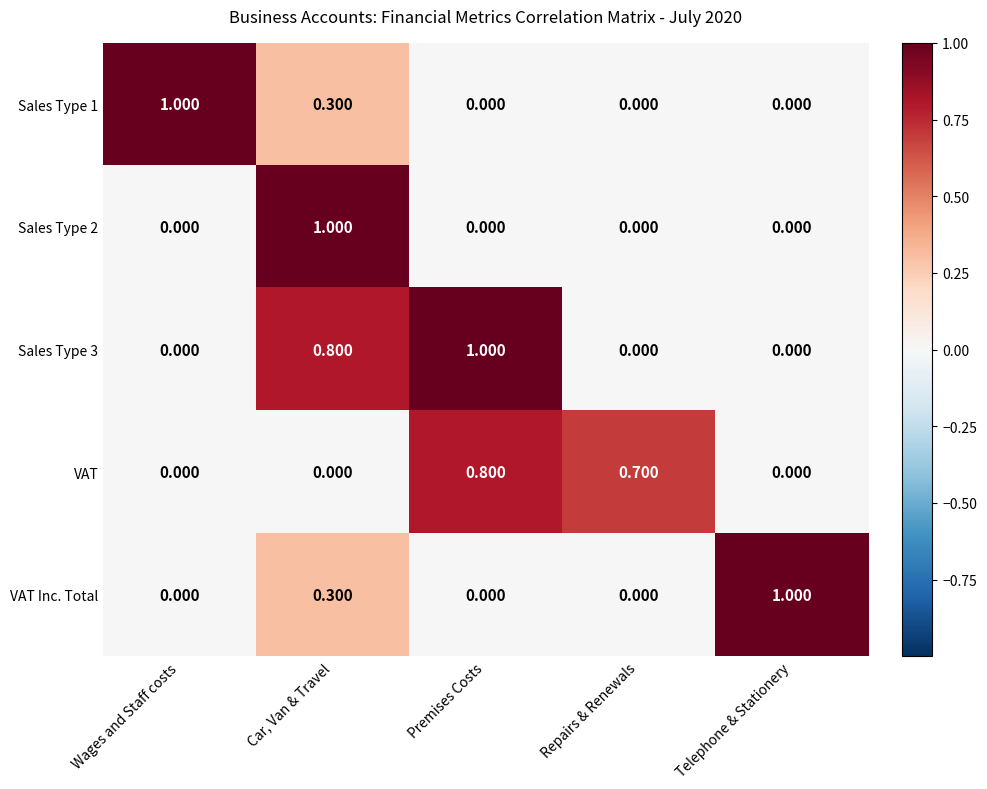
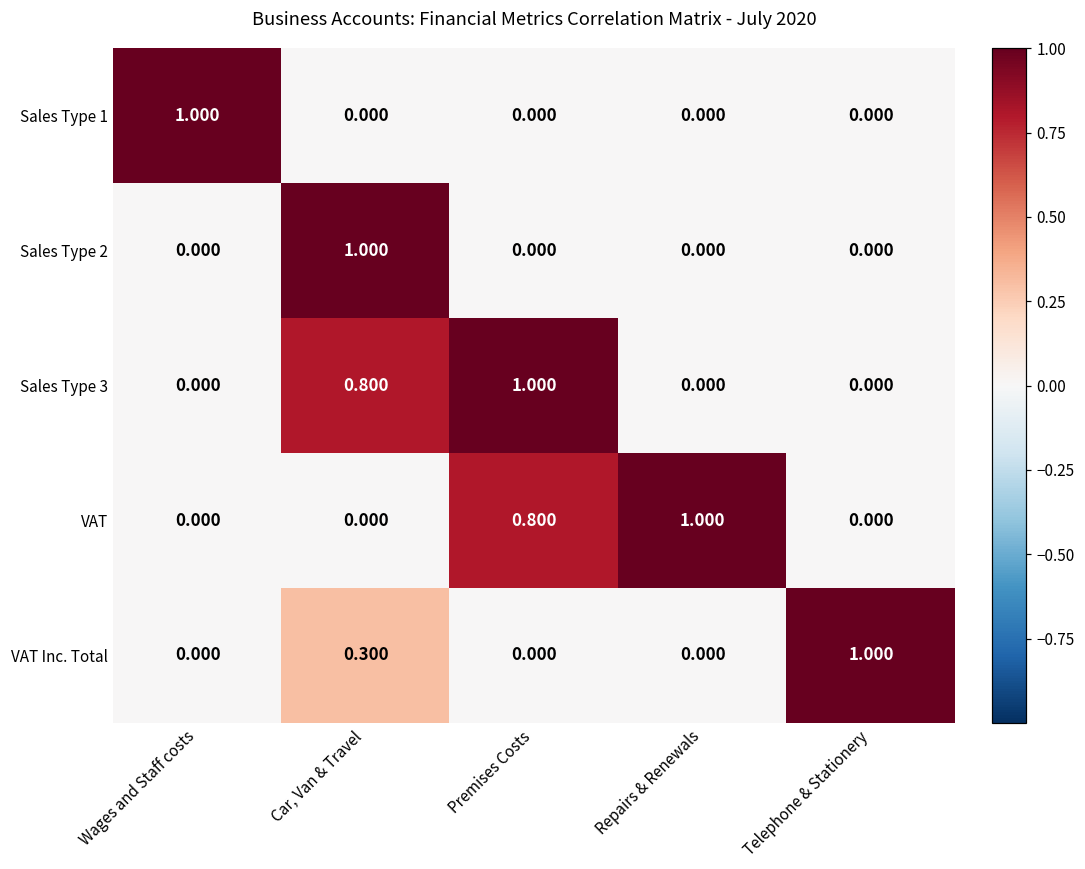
Sales Type 1, Car, Van & Travel: 0.300 -> 0.000
VAT, Repairs & Renewals: 0.700 -> 1.000
